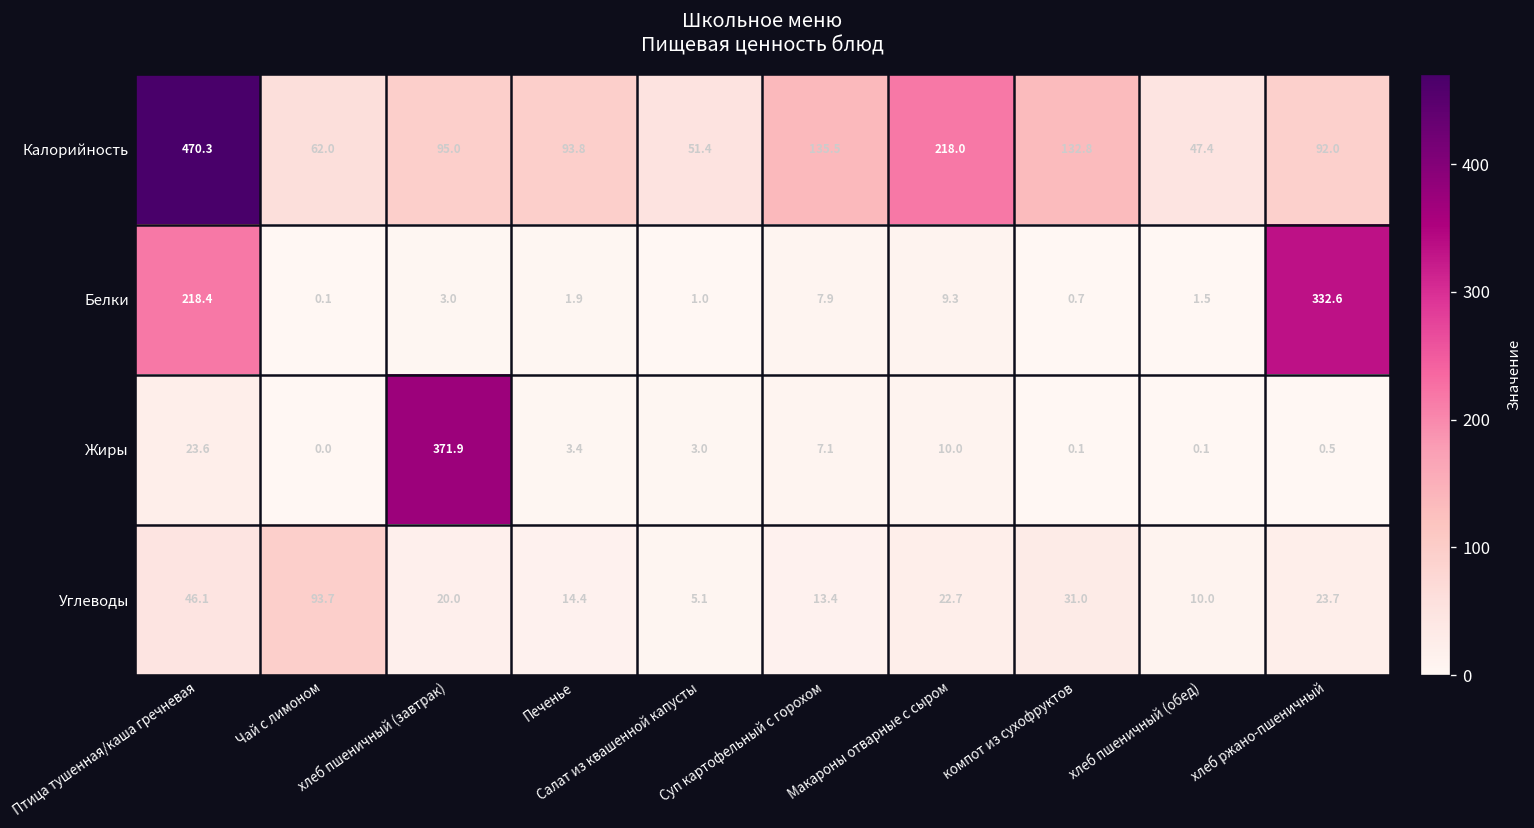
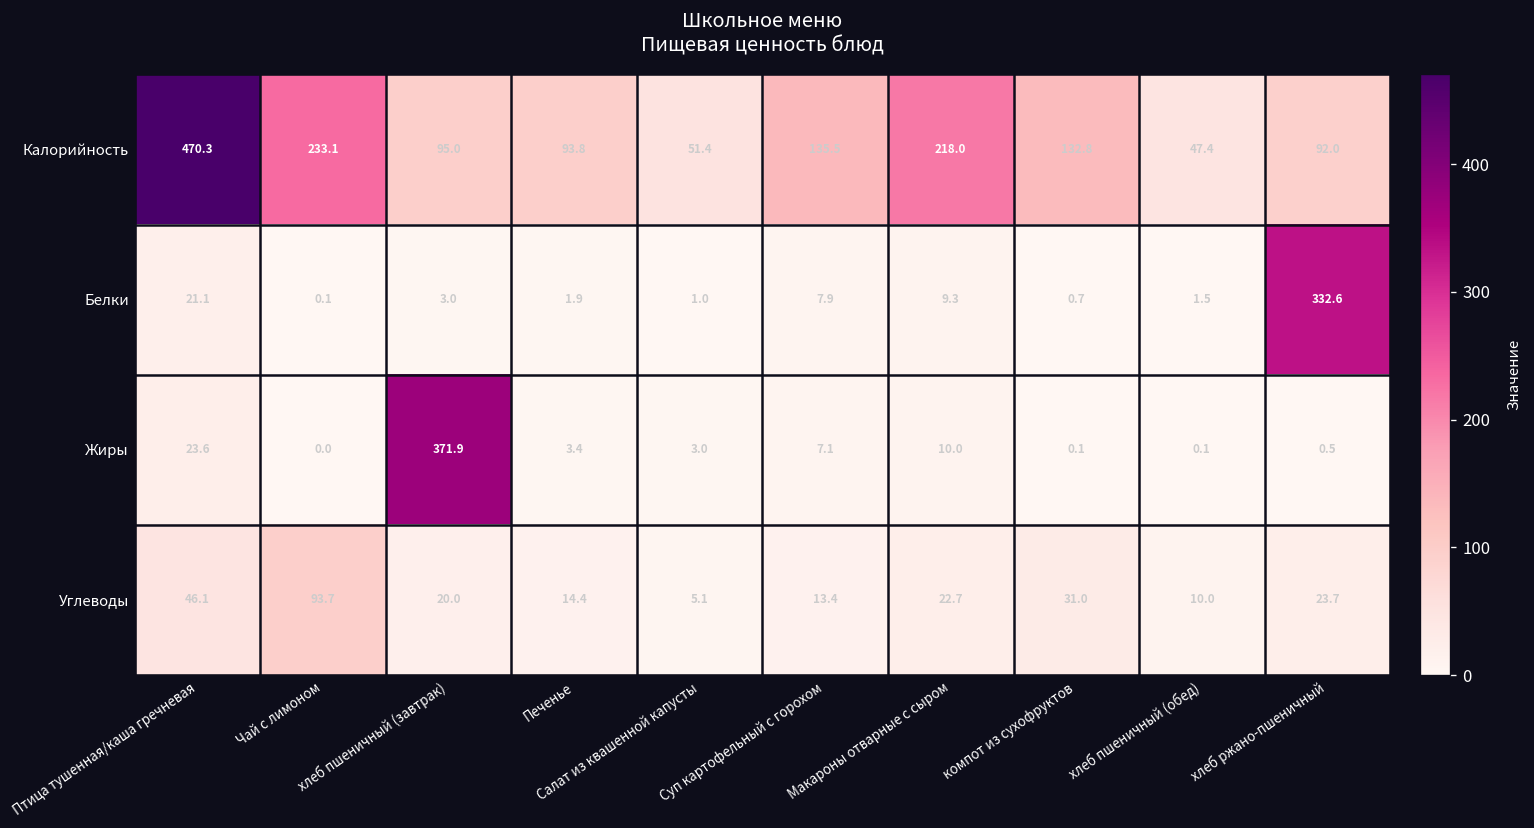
Калорийность, Чай с лимоном: 62.0 -> 233.1
Белки, Птица тушенная/каша гречневая: 218.4 -> 21.1
